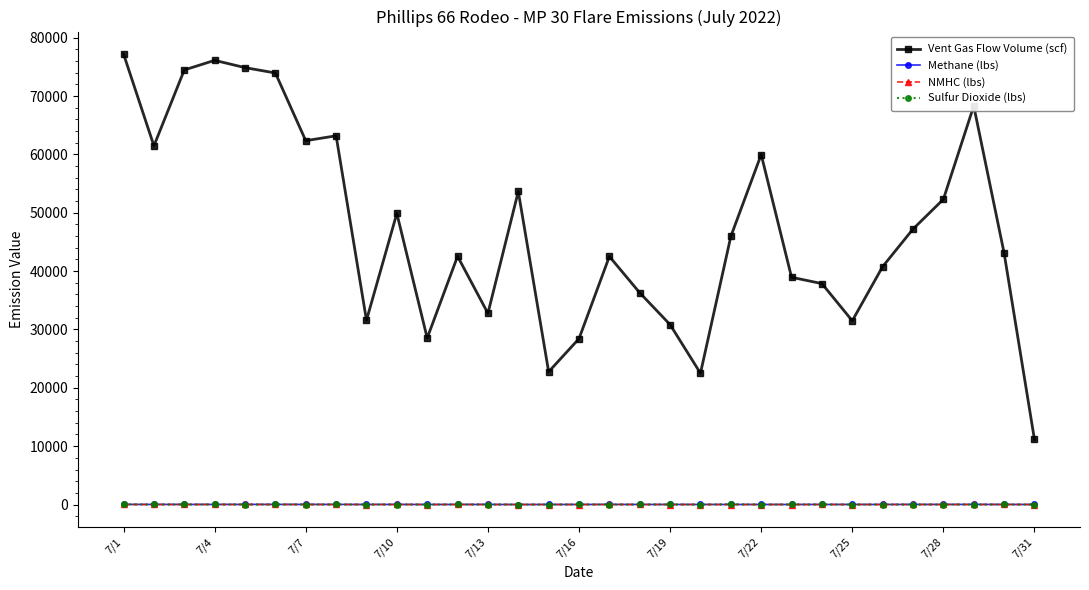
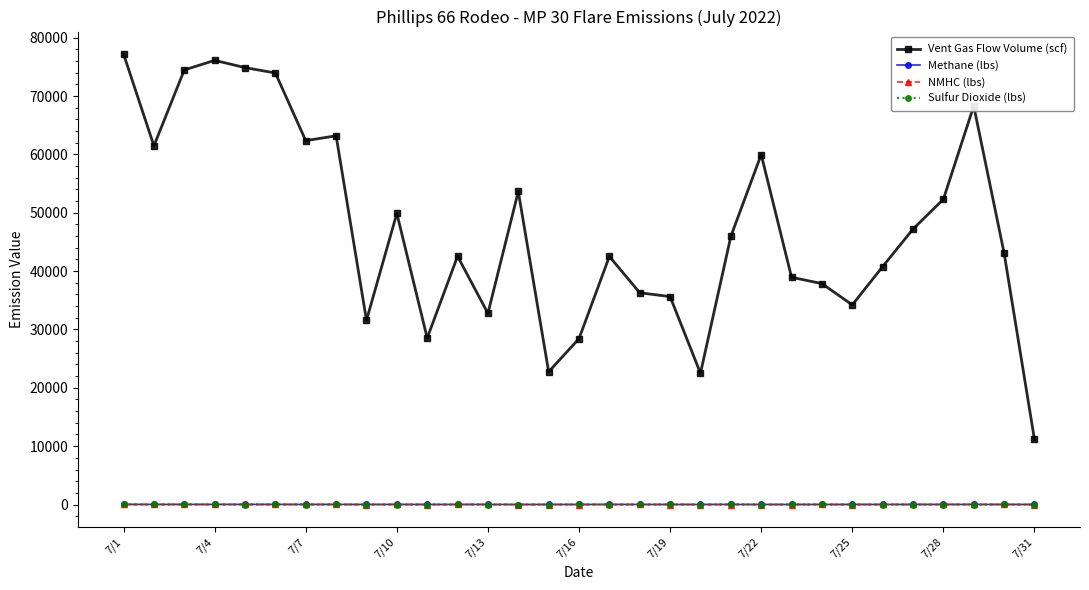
Vent Gas Flow Volume (scf), 7/19: 31000 -> 36000
Vent Gas Flow Volume (scf), 7/25: 31000 -> 34000
